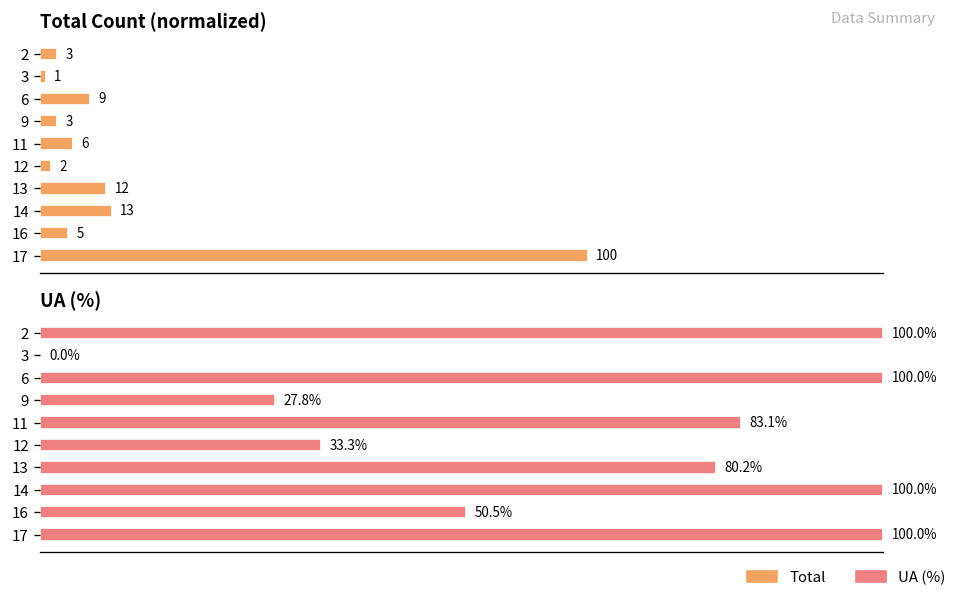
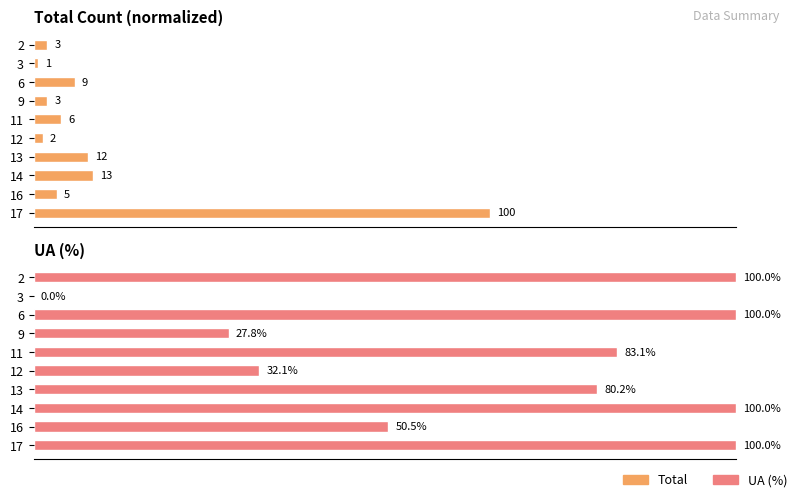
UA (%), 12: 33.3% -> 32.1%
